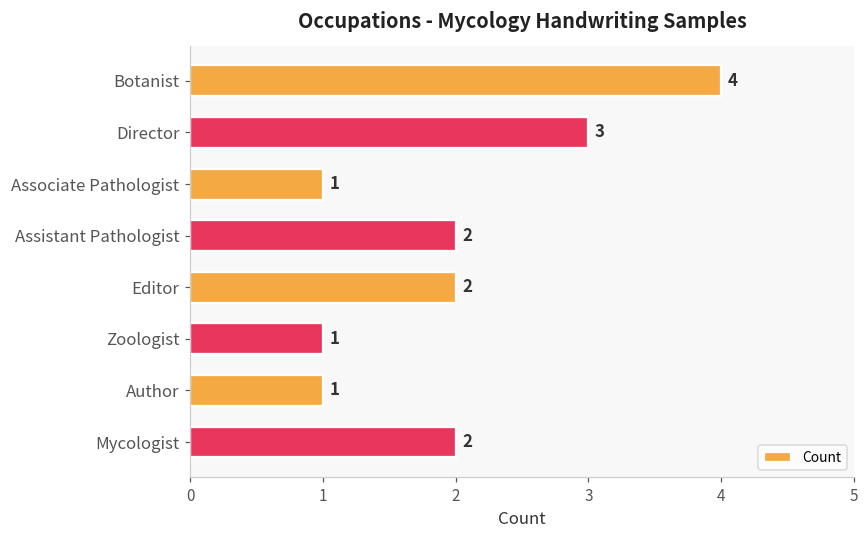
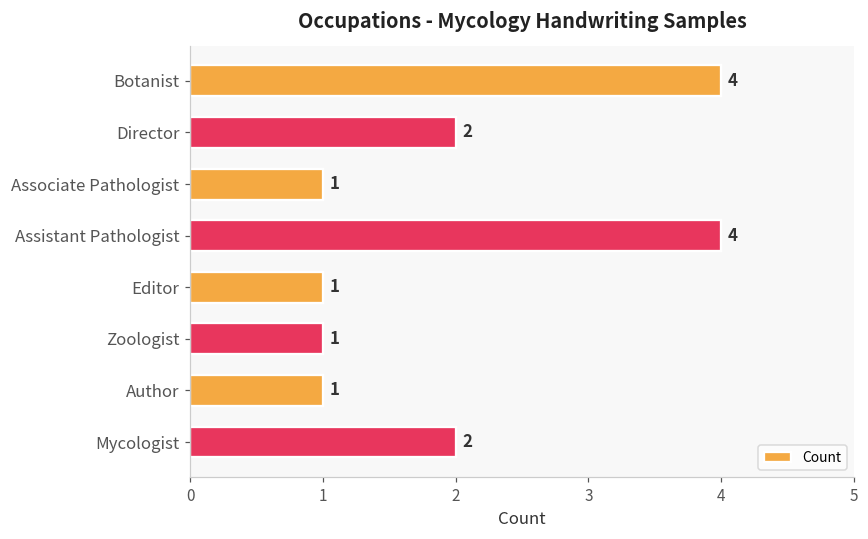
Director: 3 -> 2
Assistant Pathologist: 2 -> 4
Editor: 2 -> 1
